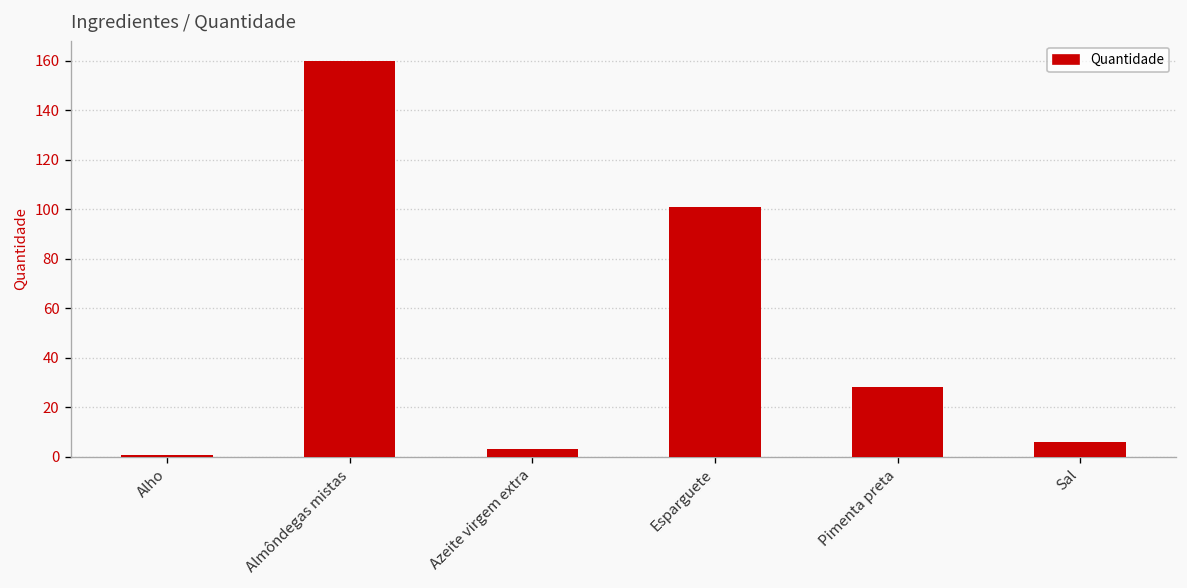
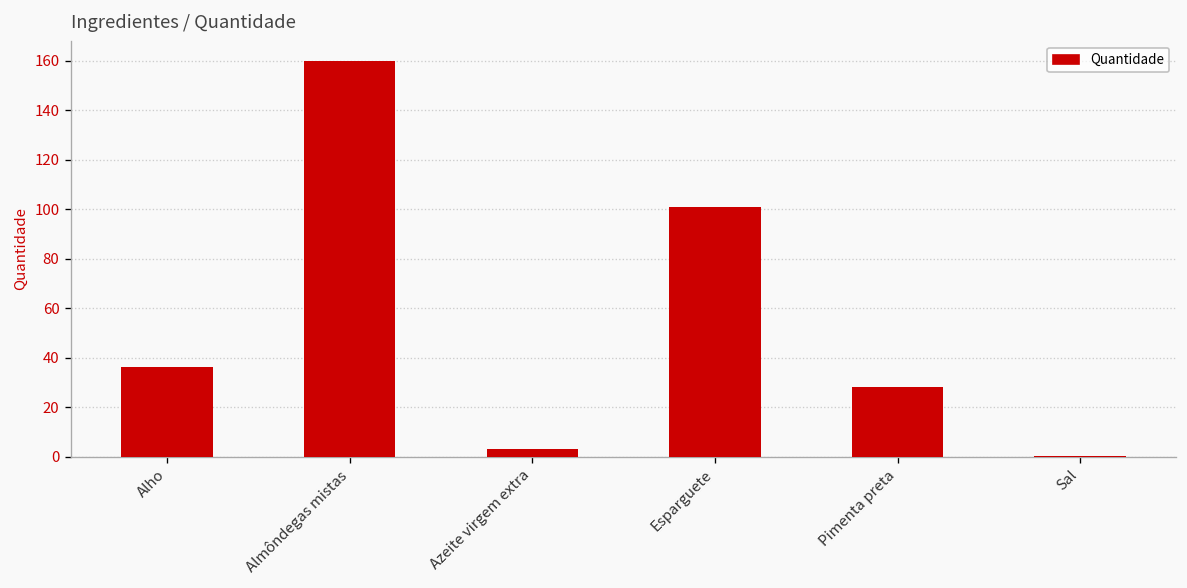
Alho: 1 -> 36
Sal: 6 -> 0
